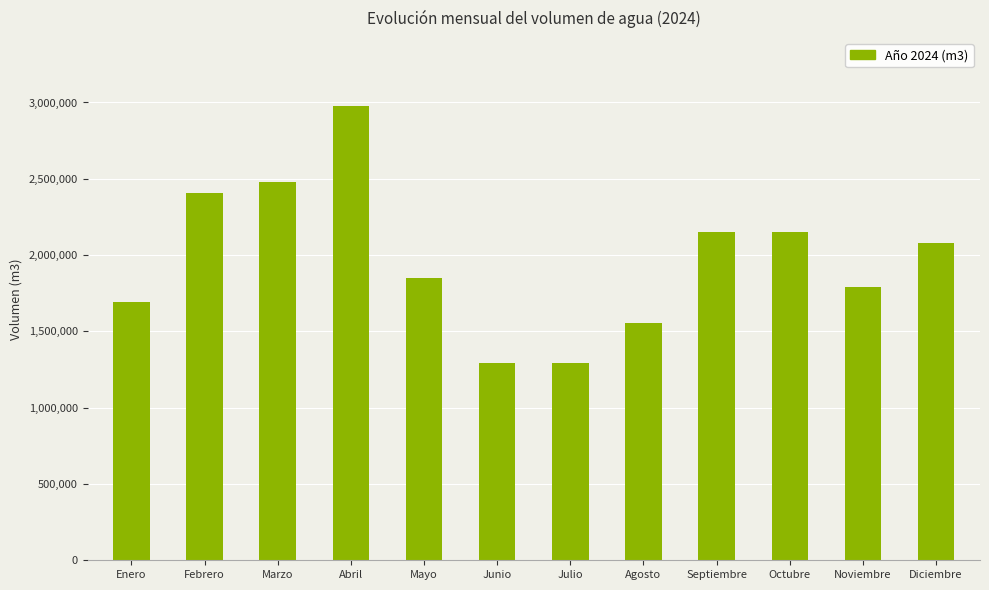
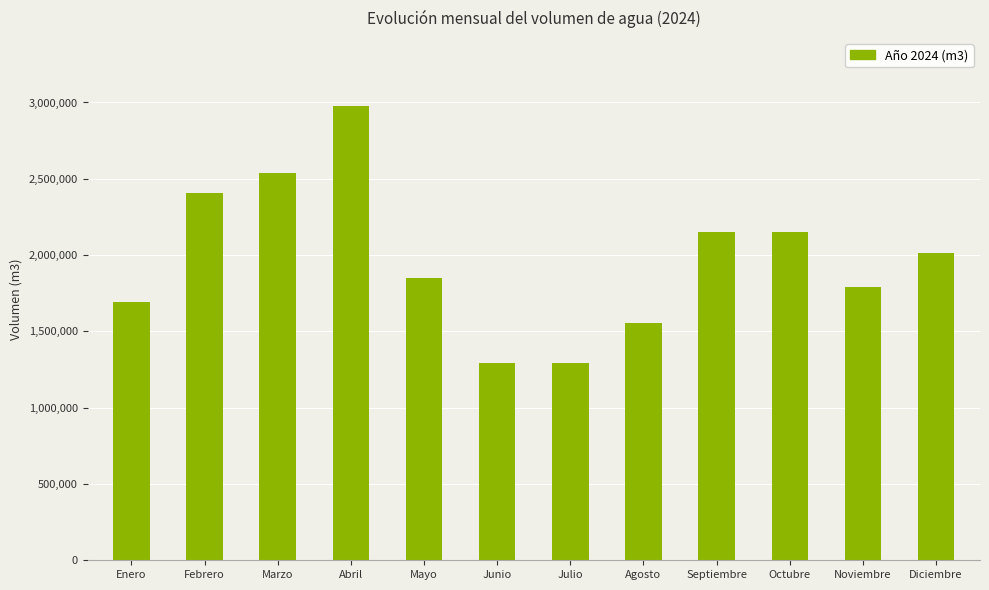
Marzo: 2,480,000 -> 2,540,000
Diciembre: 2,080,000 -> 2,020,000
